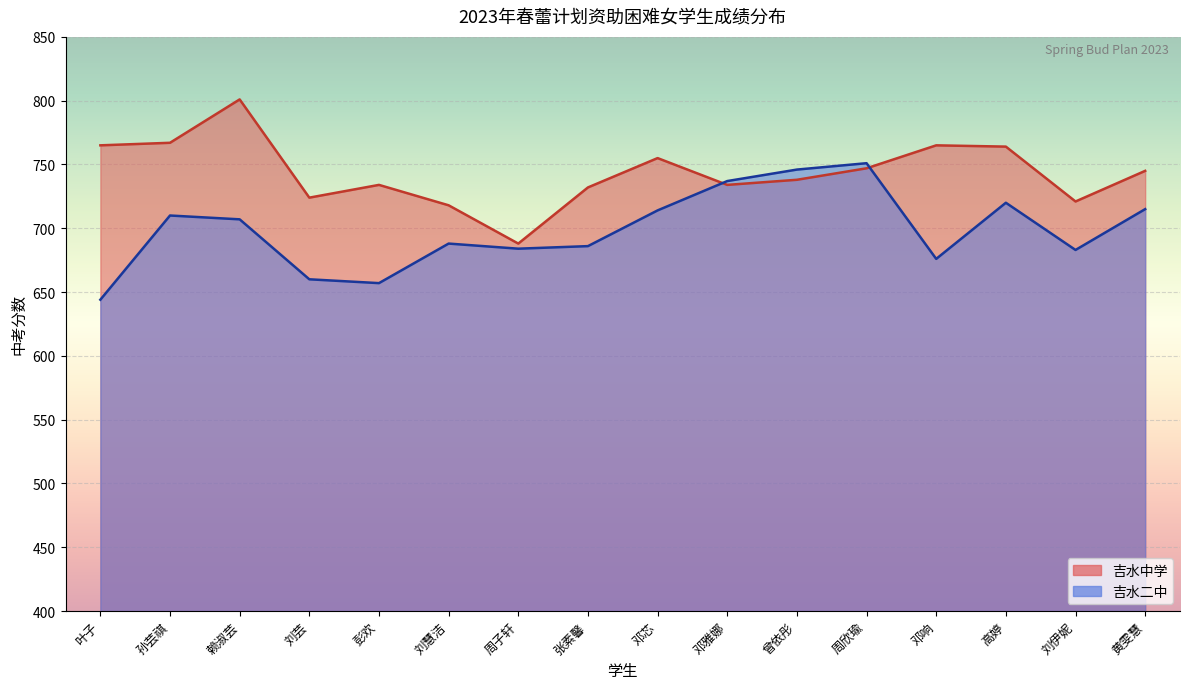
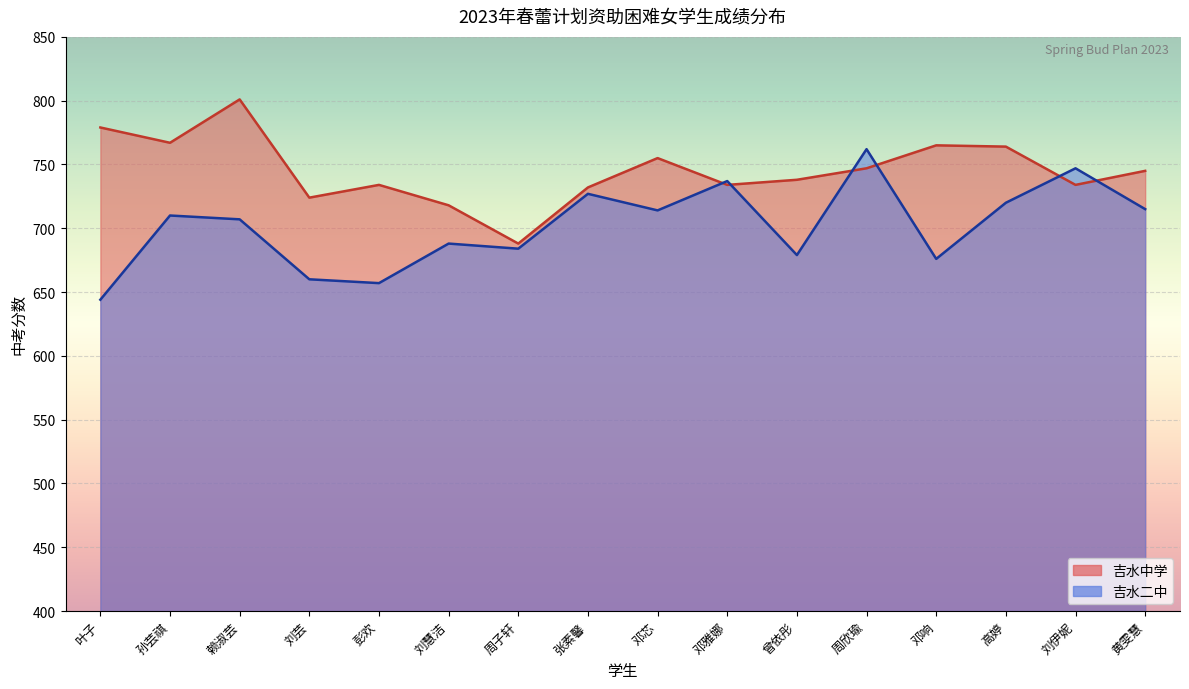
吉水中学, 叶子: 765 -> 779
吉水二中, 张素馨: 686 -> 727
吉水二中, 曾依彤: 746 -> 679
吉水二中, 周欣瑜: 751 -> 762
吉水中学, 刘伊妮: 721 -> 734
吉水二中, 刘伊妮: 683 -> 747
